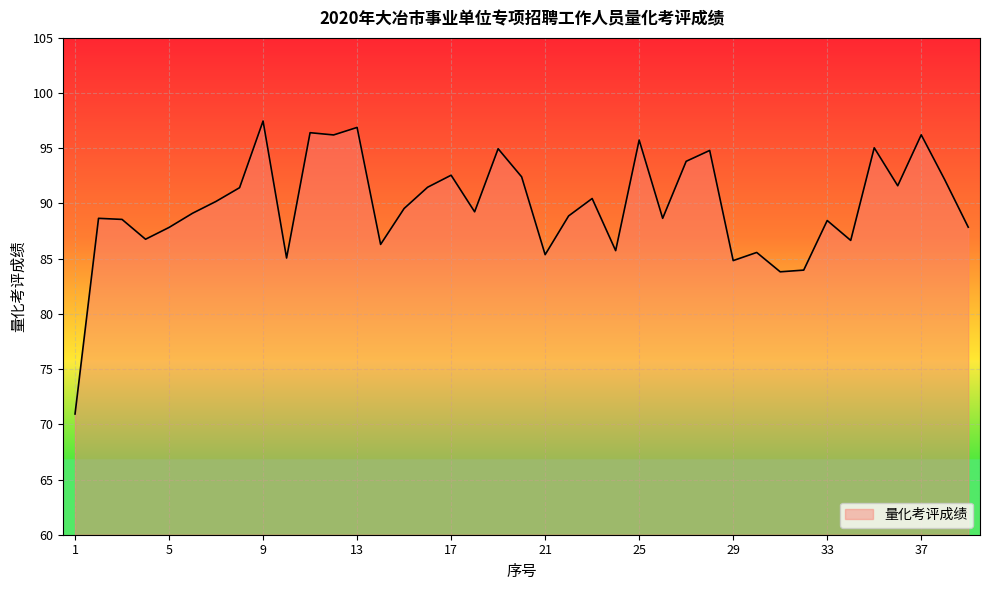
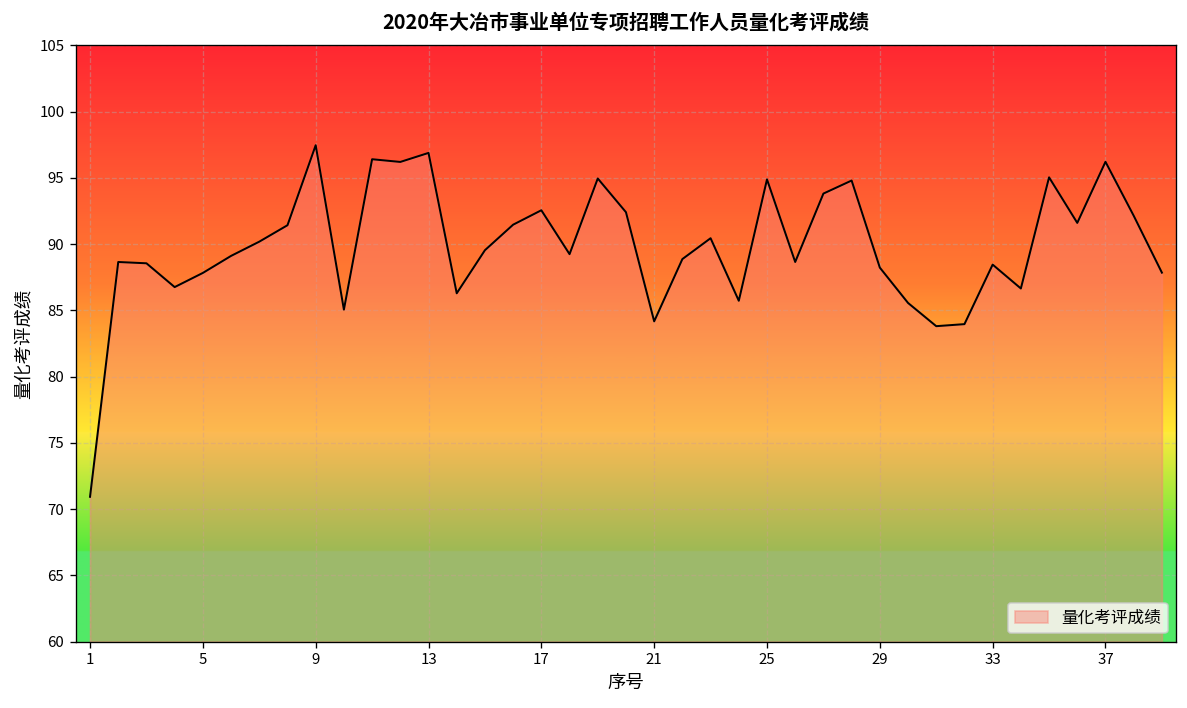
21: 85.4 -> 84.2
25: 95.7 -> 94.9
29: 84.8 -> 88.2
